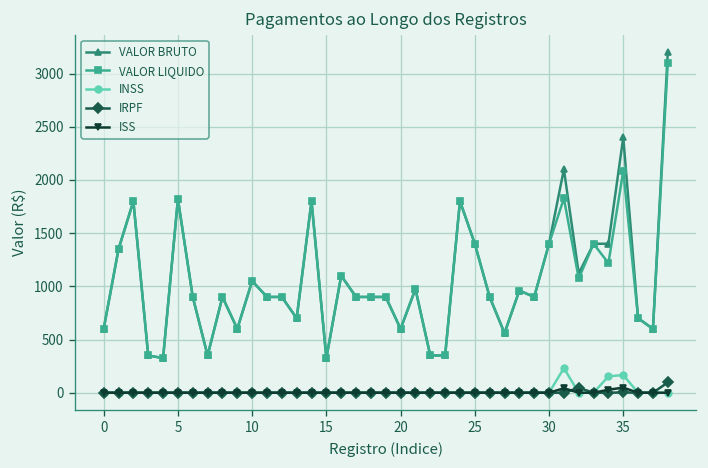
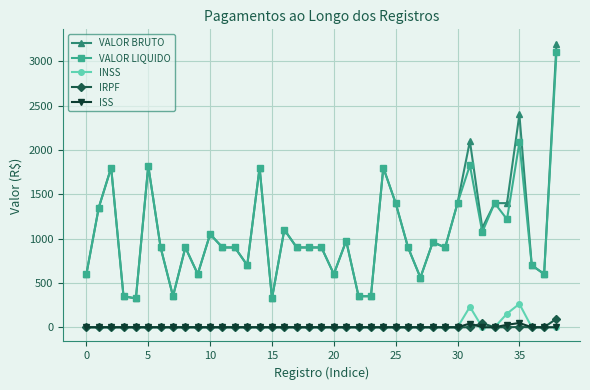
INSS, 35: 200 -> 300
